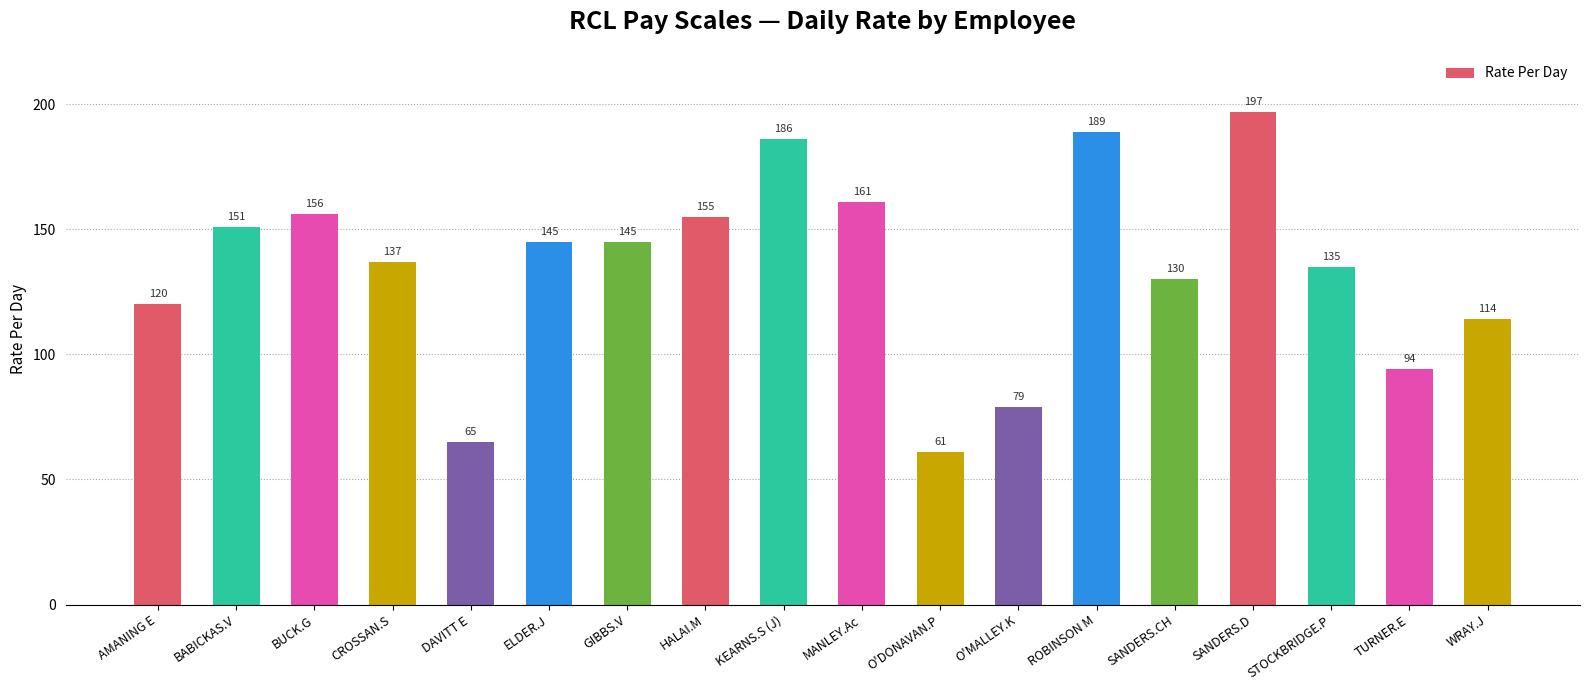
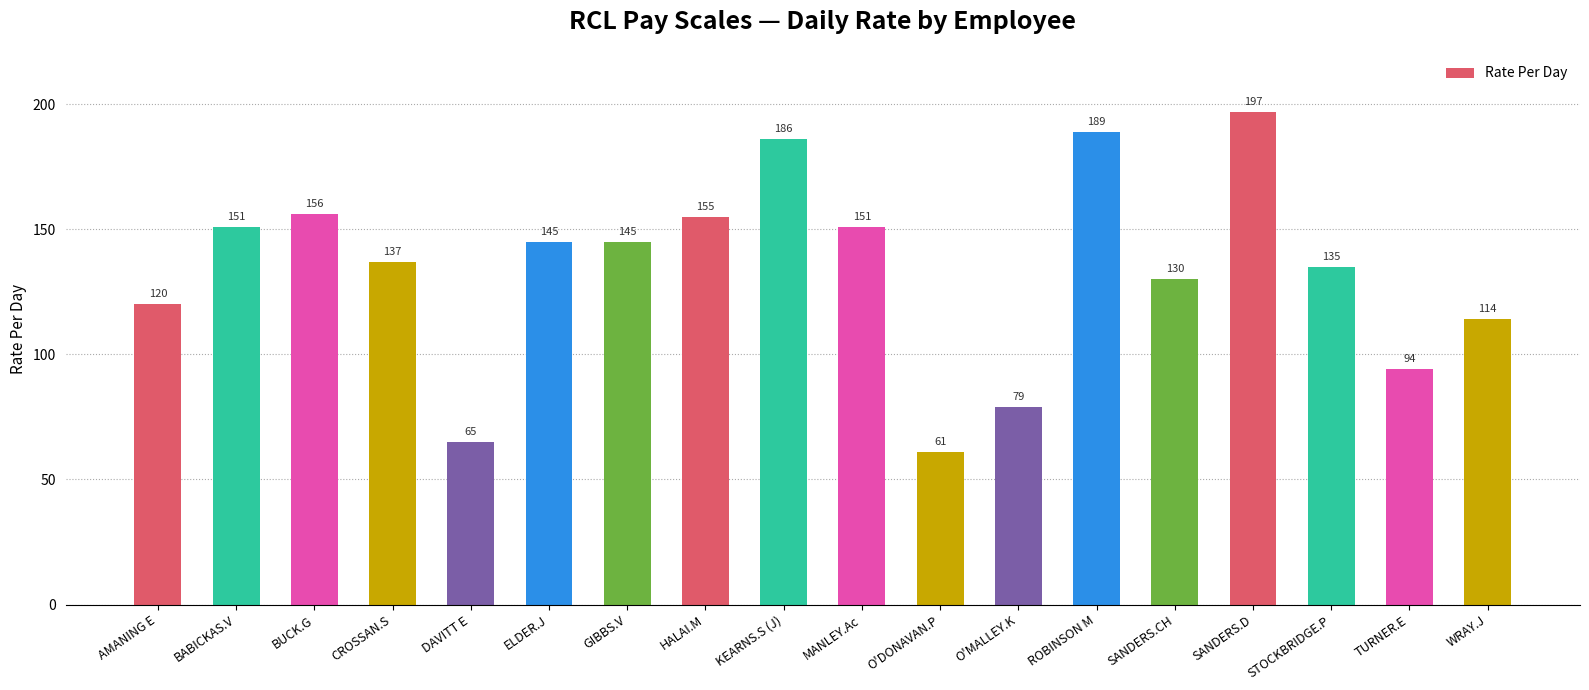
MANLEY.Ac: 161 -> 151
